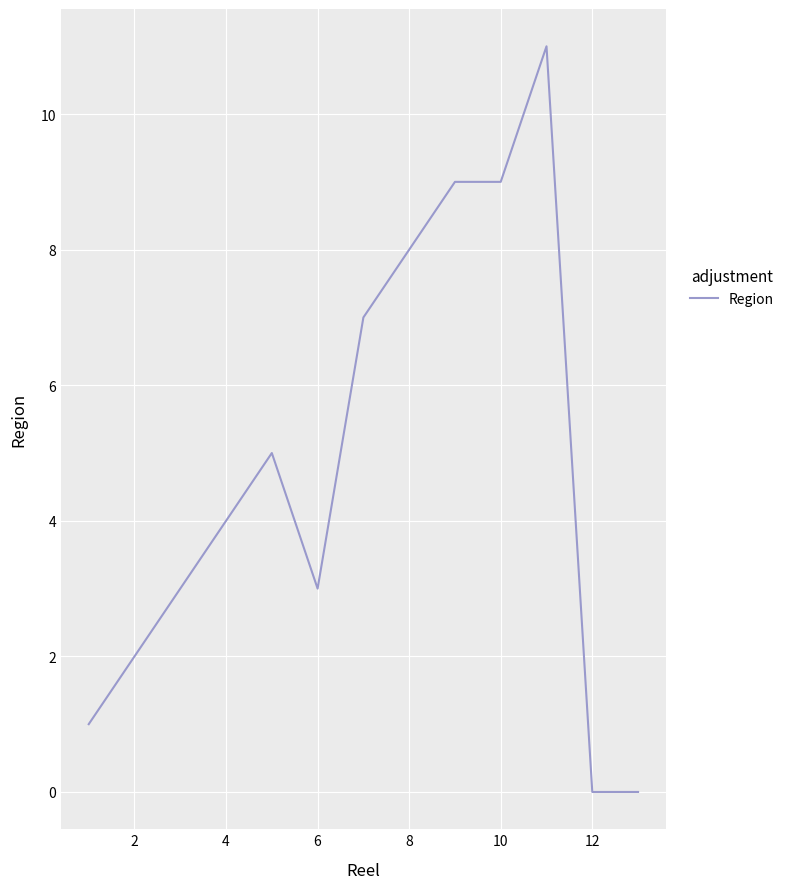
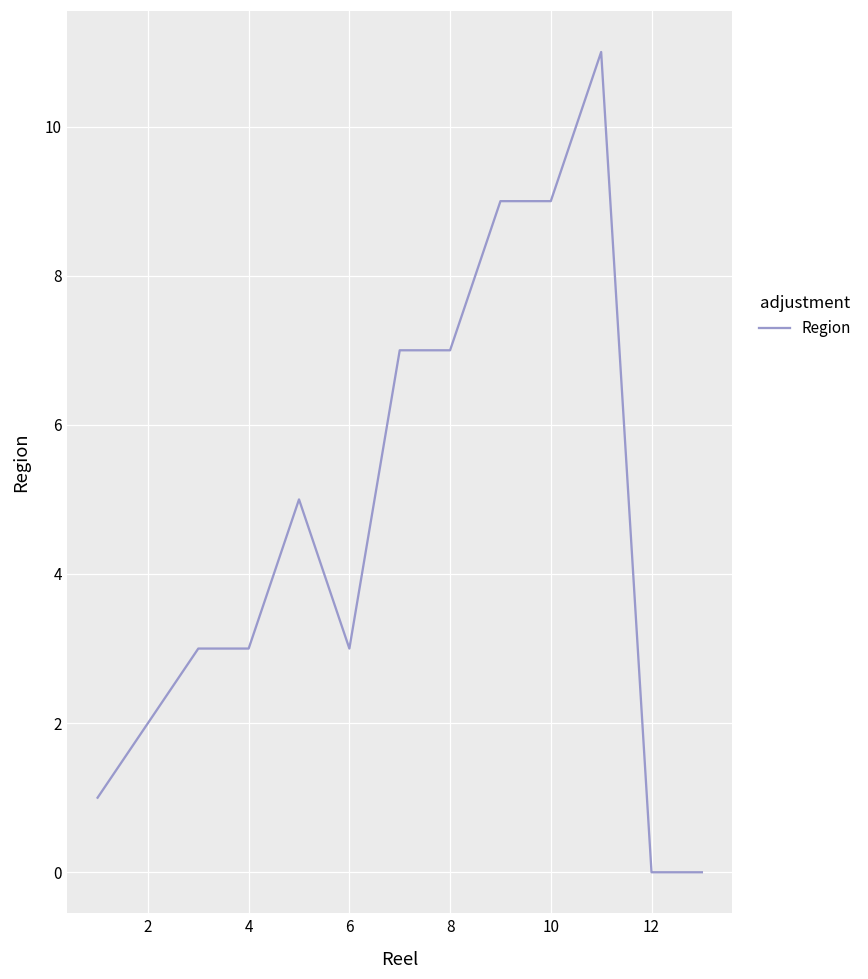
4: 4 -> 3
8: 8 -> 7
